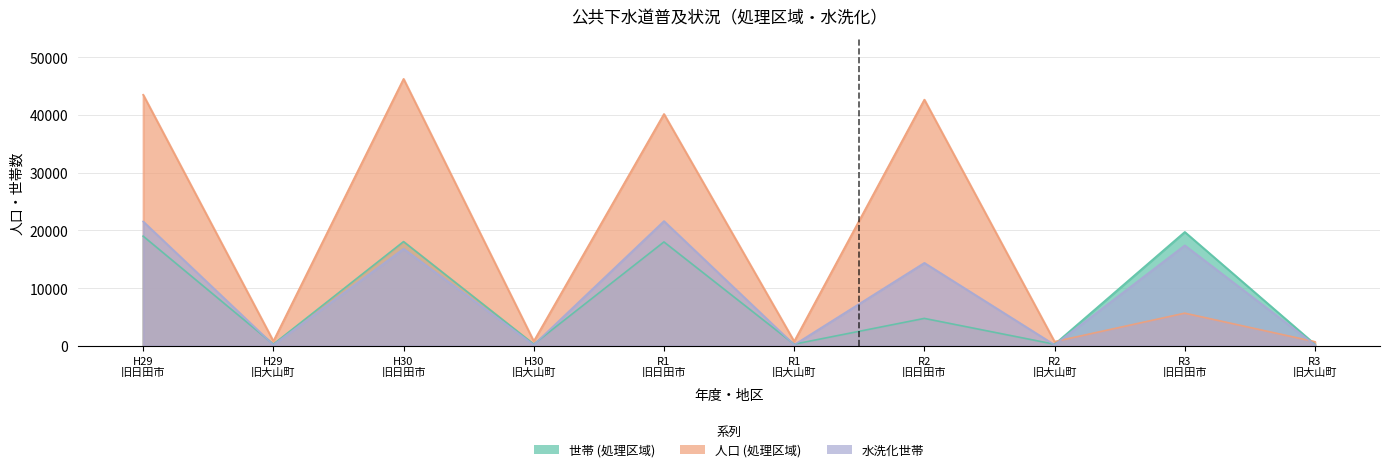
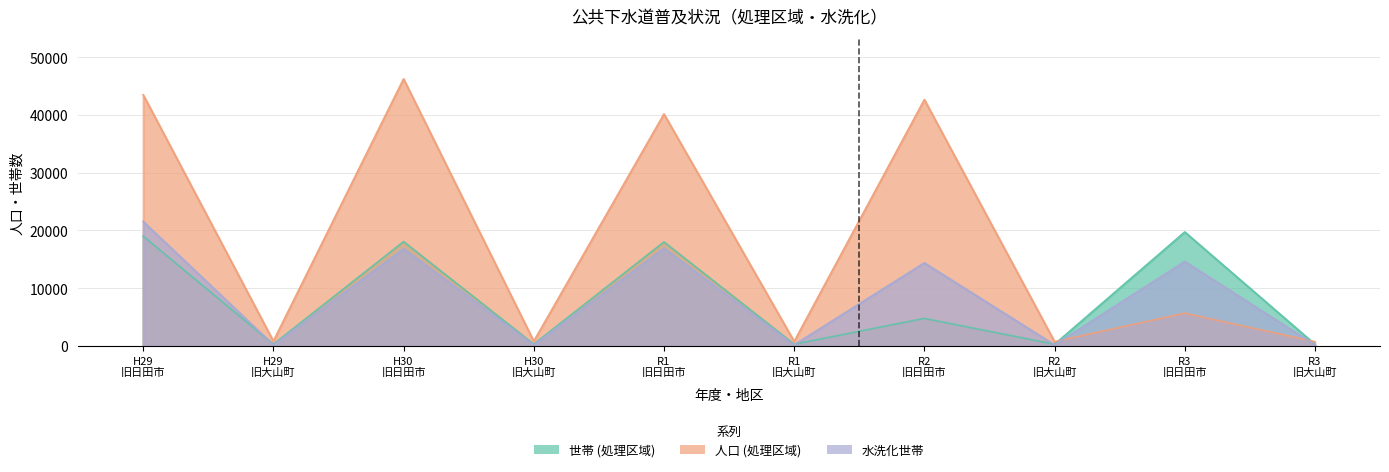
水洗化世帯, R1 旧日田市: 22000 -> 17000
水洗化世帯, R3 旧日田市: 17000 -> 15000
